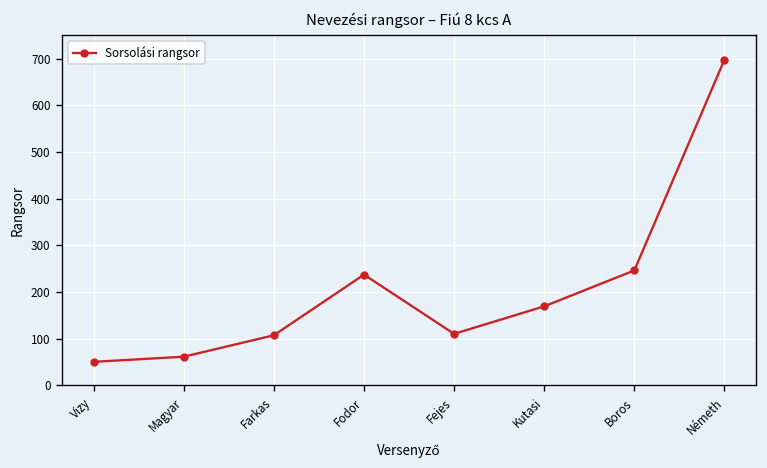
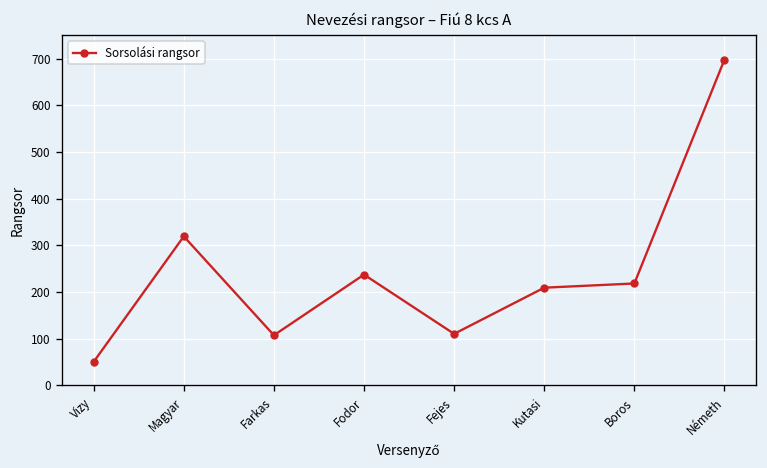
Magyar: 60 -> 320
Kutasi: 170 -> 210
Boros: 250 -> 220
